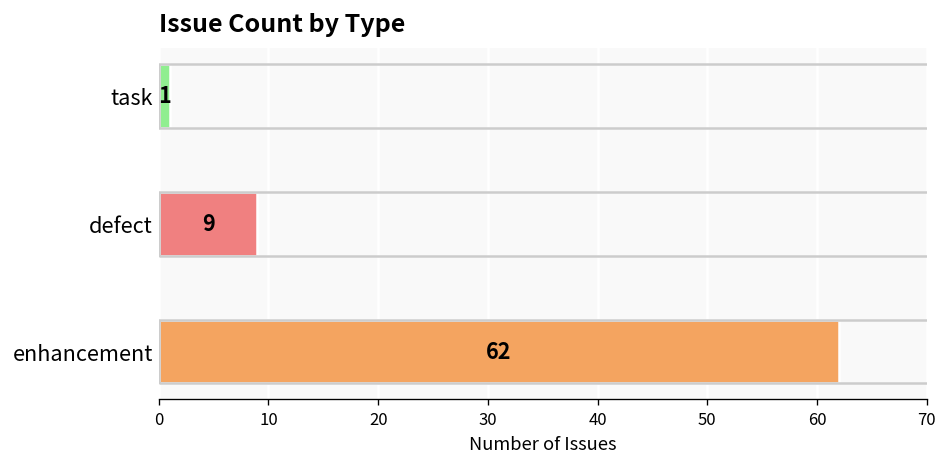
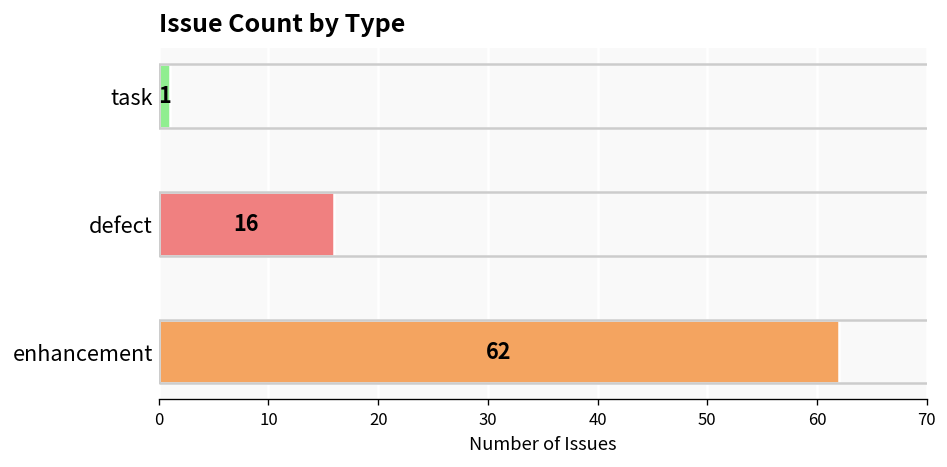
defect: 9 -> 16
